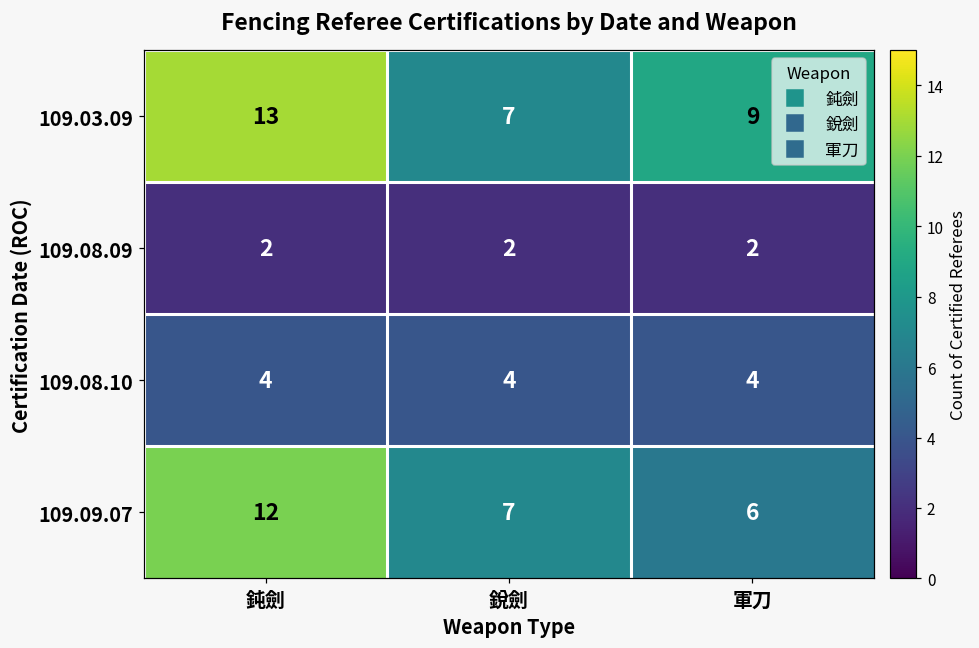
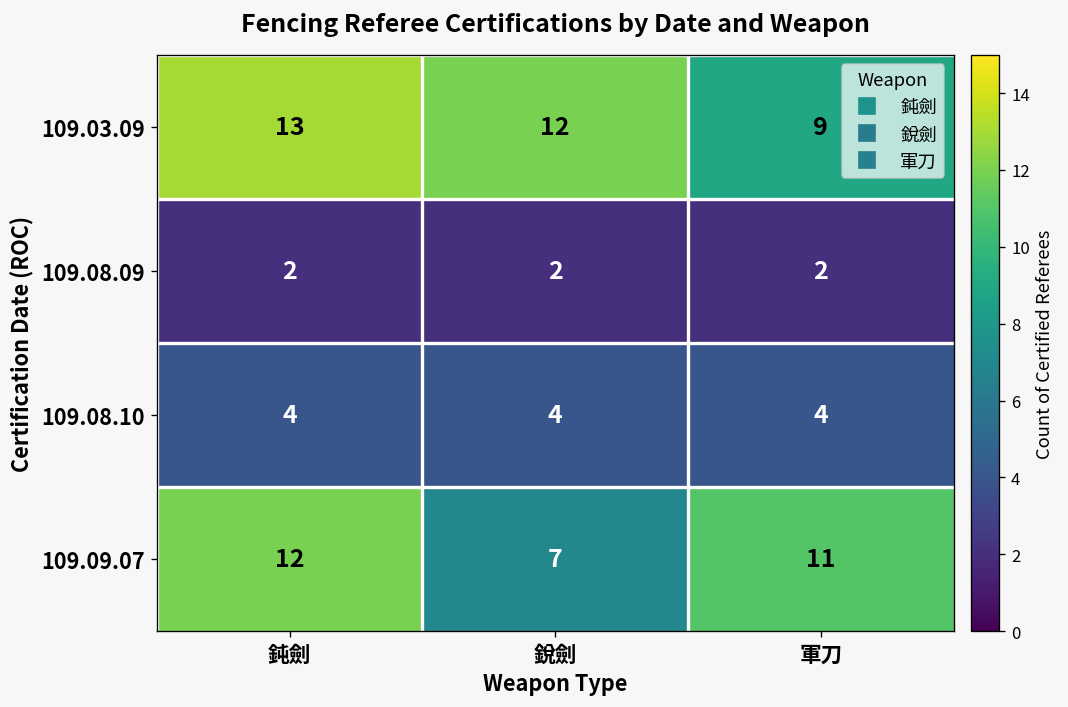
109.03.09, 銳劍: 7 -> 12
109.09.07, 軍刀: 6 -> 11
